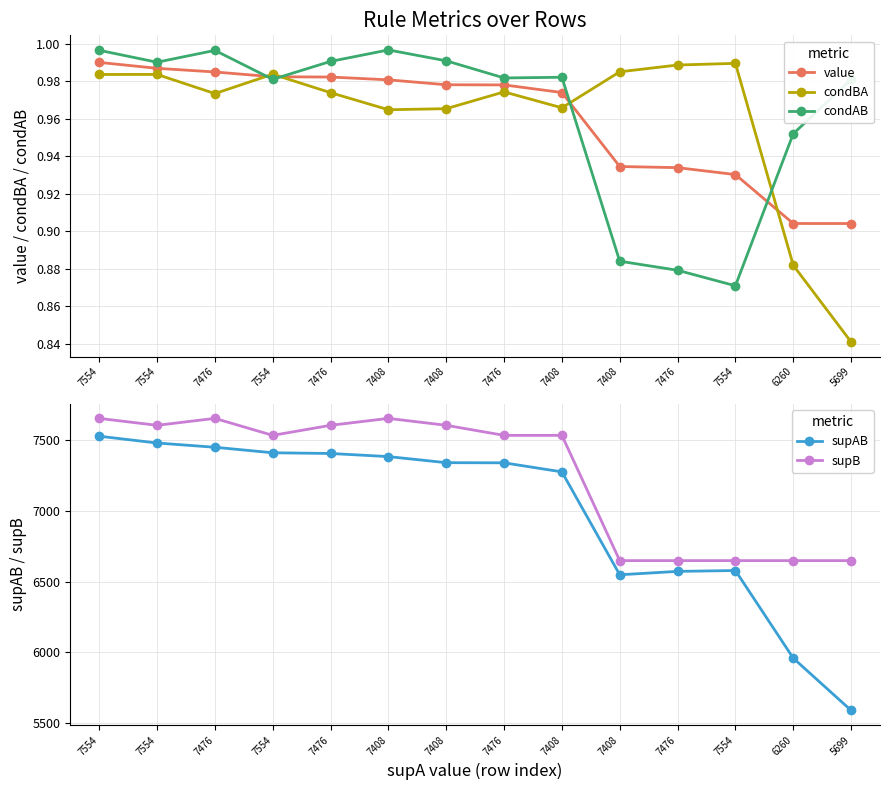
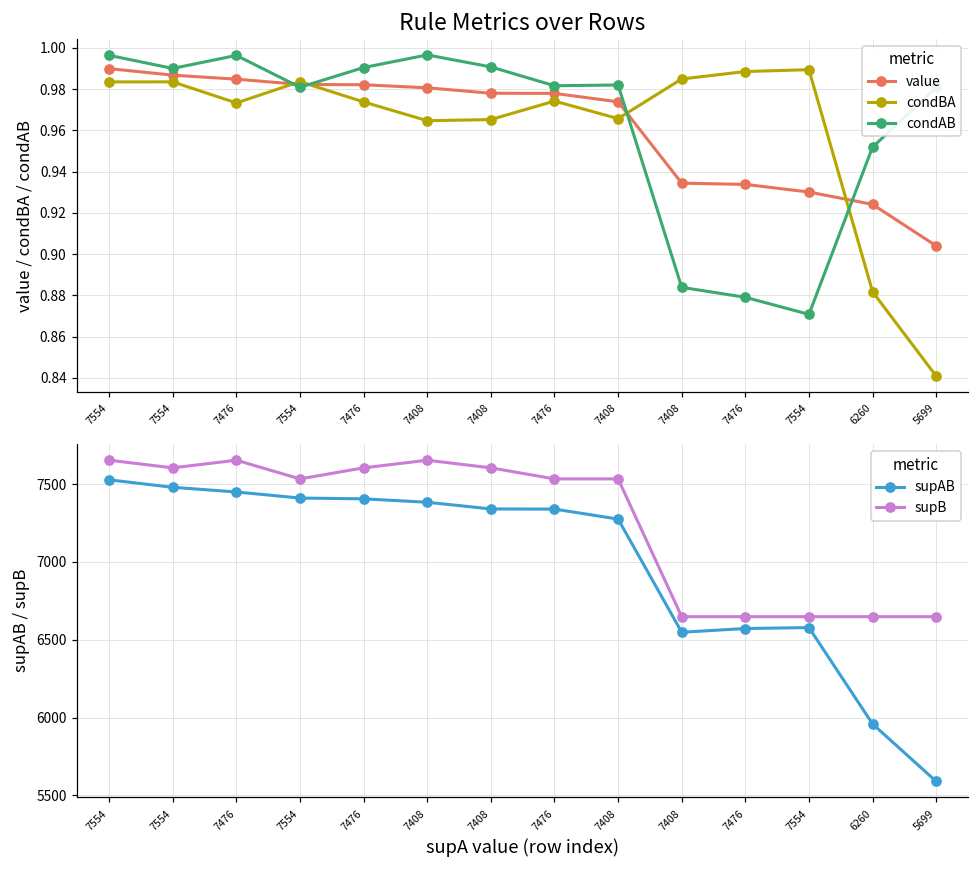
Rule Metrics over Rows, value, 6260: 0.904 -> 0.924
